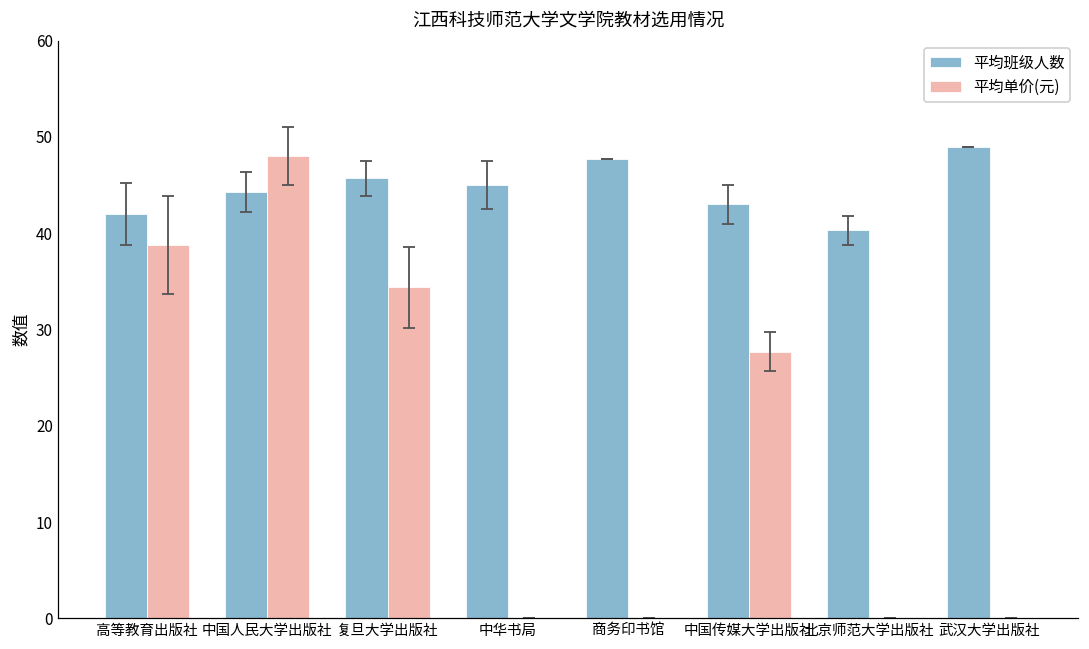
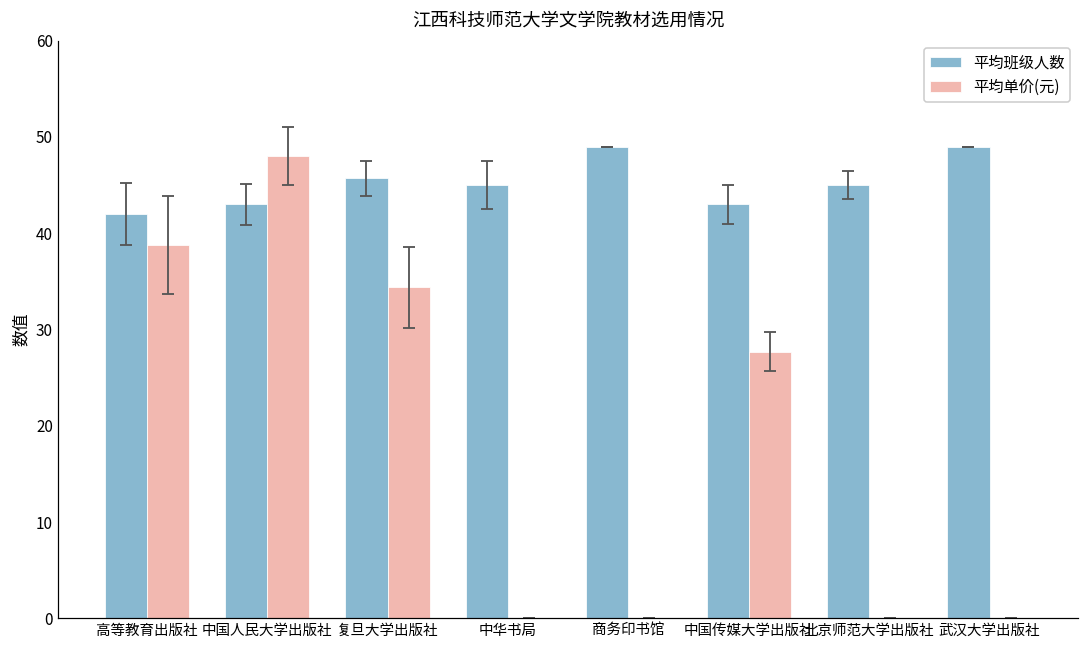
平均班级人数, 中国人民大学出版社: 44 -> 43
平均班级人数, 商务印书馆: 48 -> 49
平均班级人数, 北京师范大学出版社: 40 -> 45
